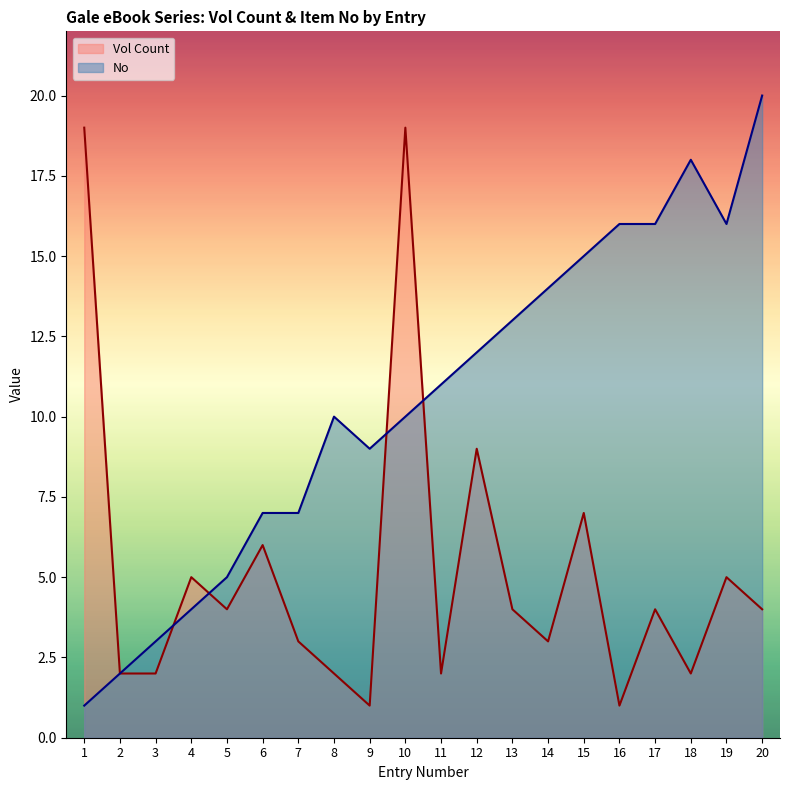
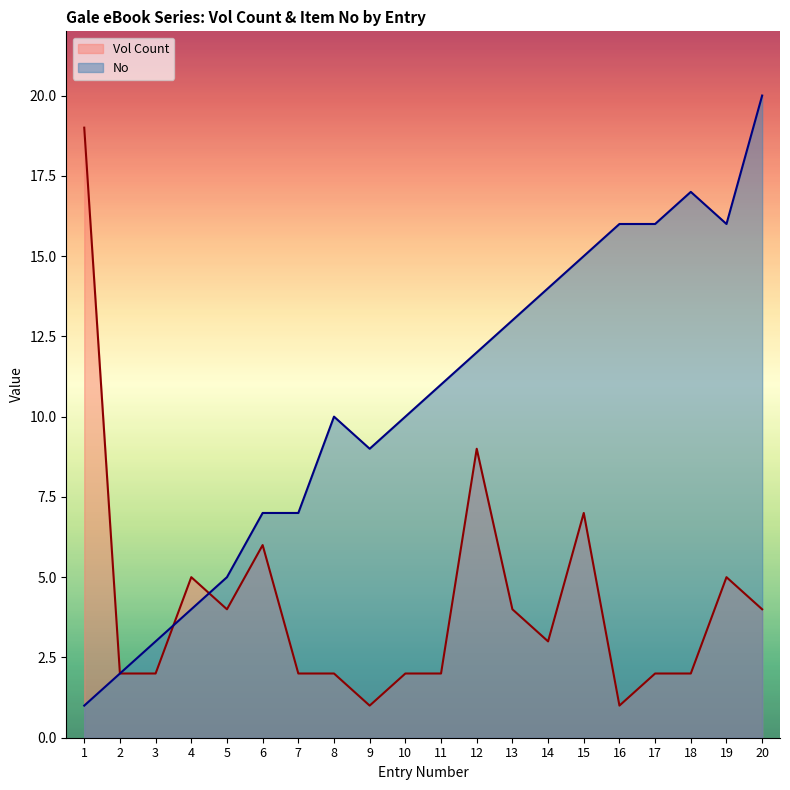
Vol Count, 7: 3 -> 2
Vol Count, 10: 19 -> 2
Vol Count, 17: 4 -> 2
No, 18: 18 -> 17
